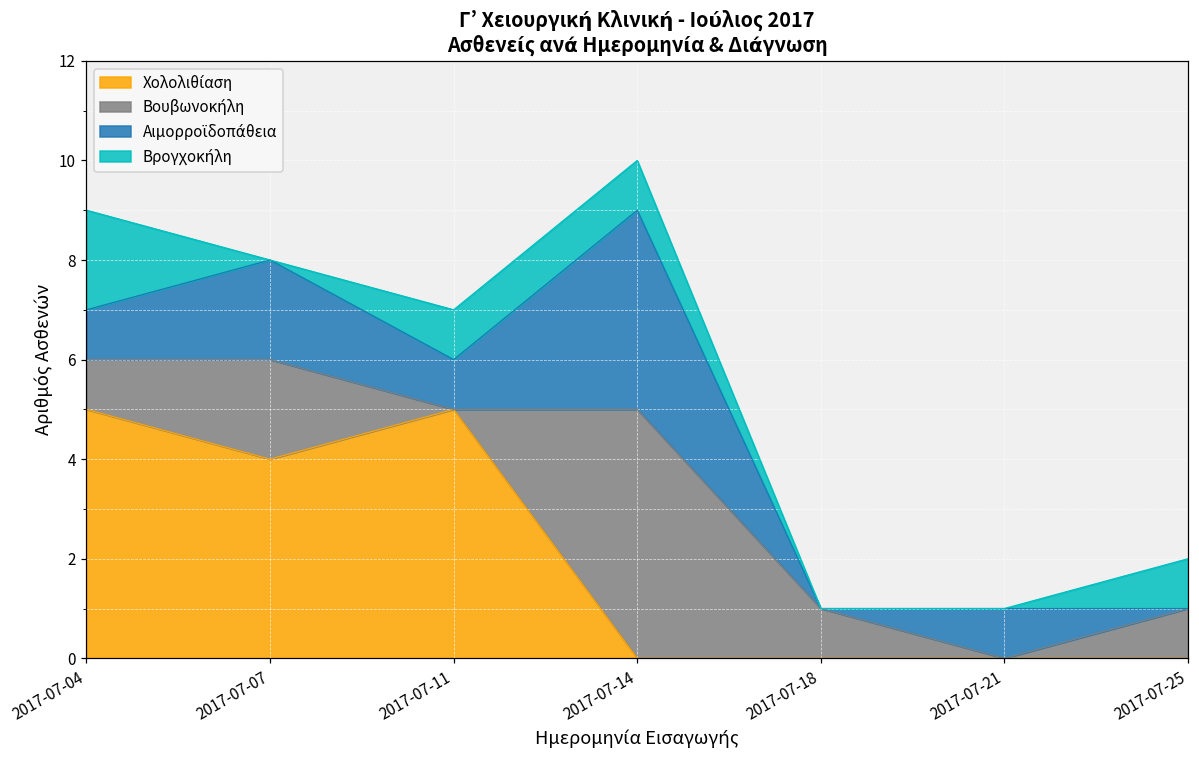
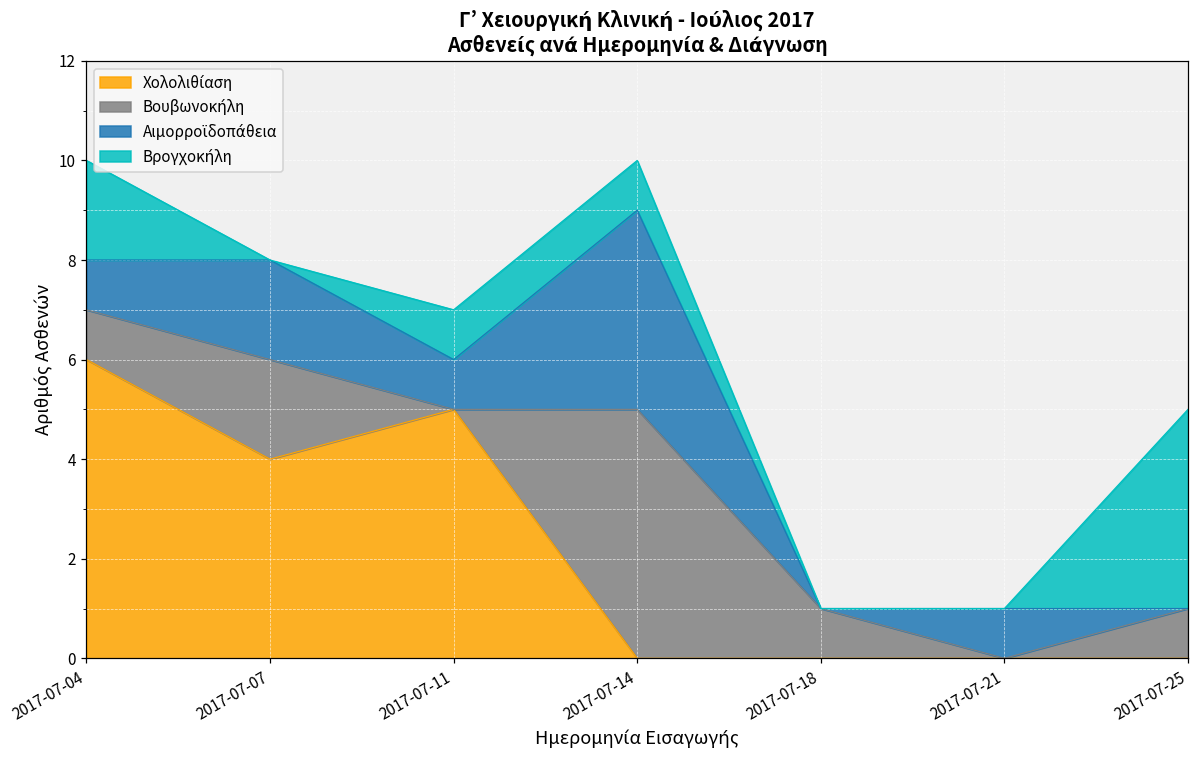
Χολολιθίαση, 2017-07-04: 5 -> 6
Βρογχοκήλη, 2017-07-25: 1 -> 4
